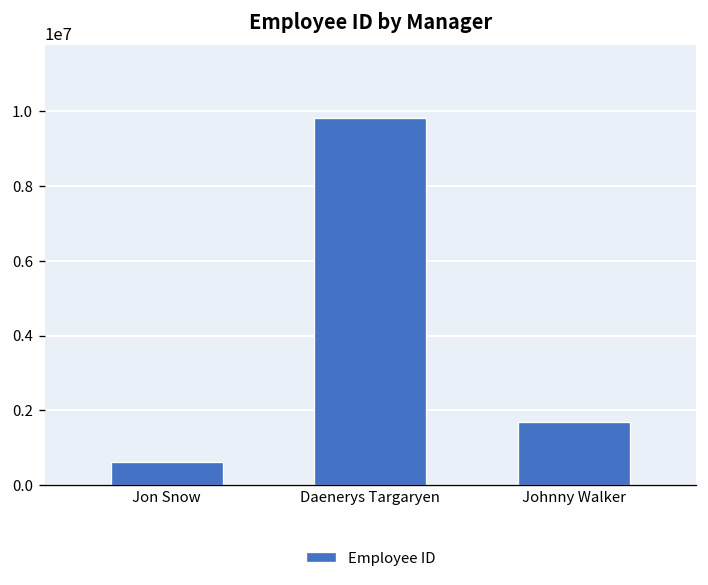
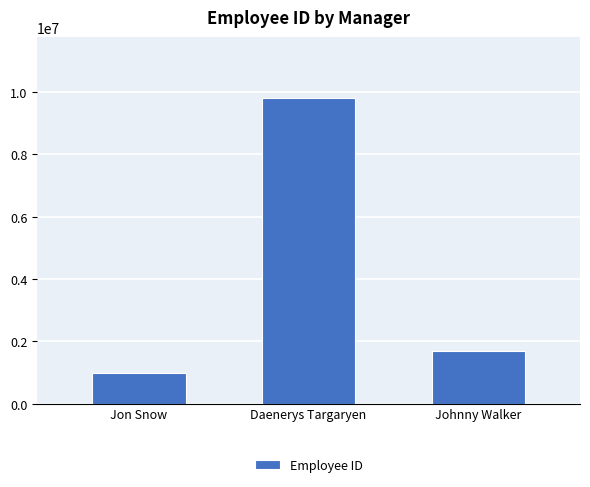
Jon Snow: 600000 -> 1000000
